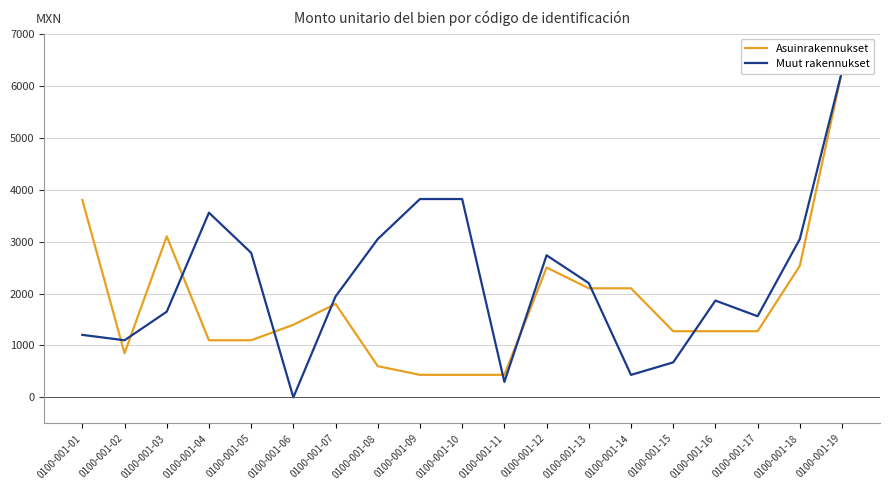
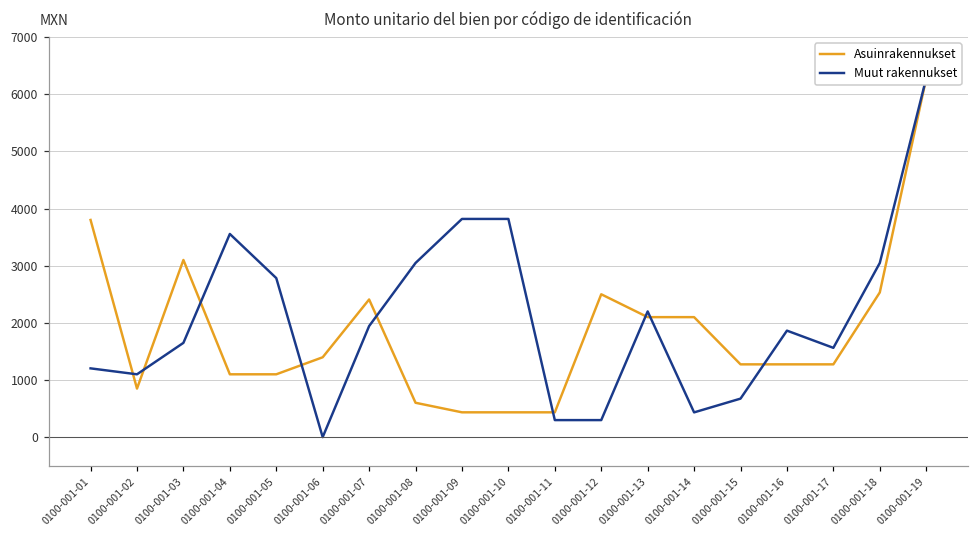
Asuinrakennukset, 0100-001-07: 1800 -> 2400
Muut rakennukset, 0100-001-12: 2700 -> 300
